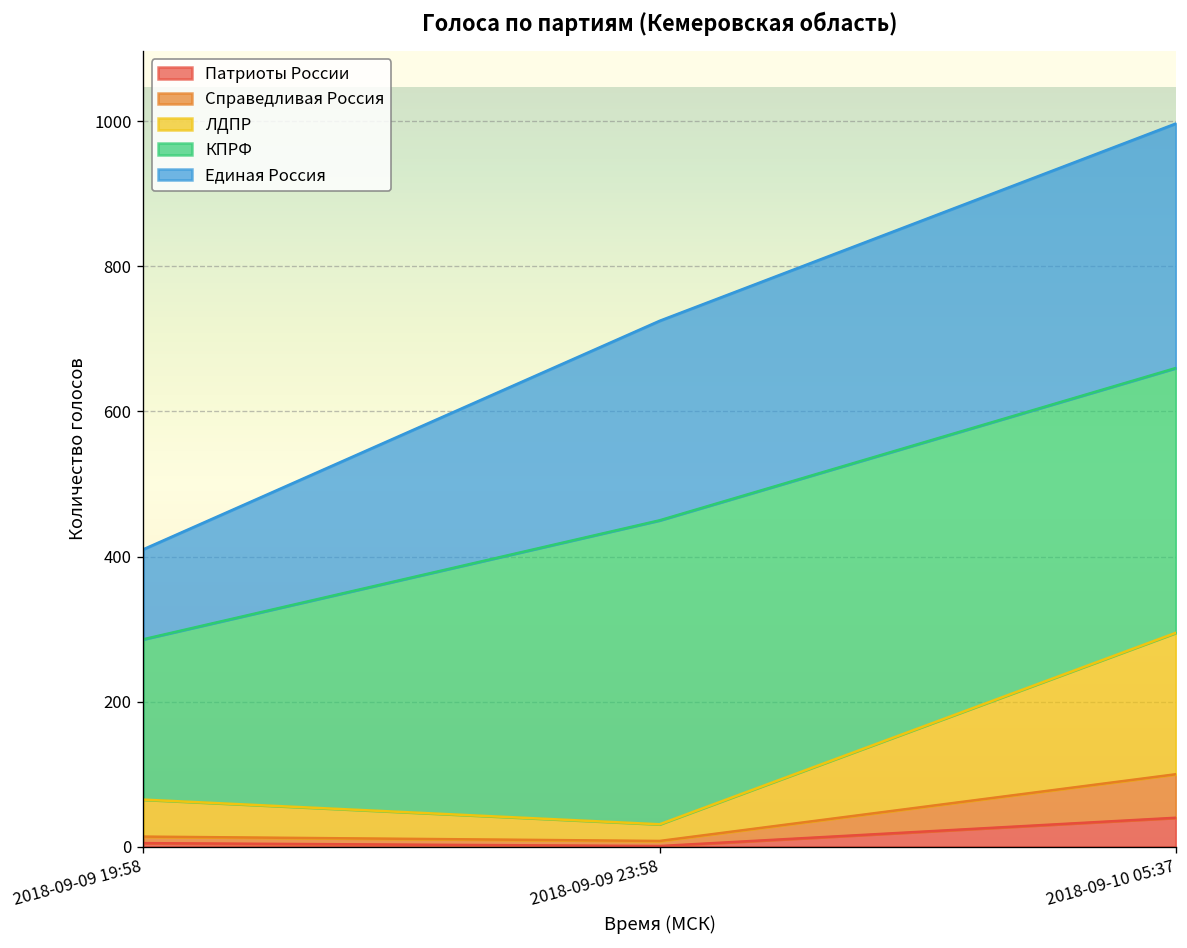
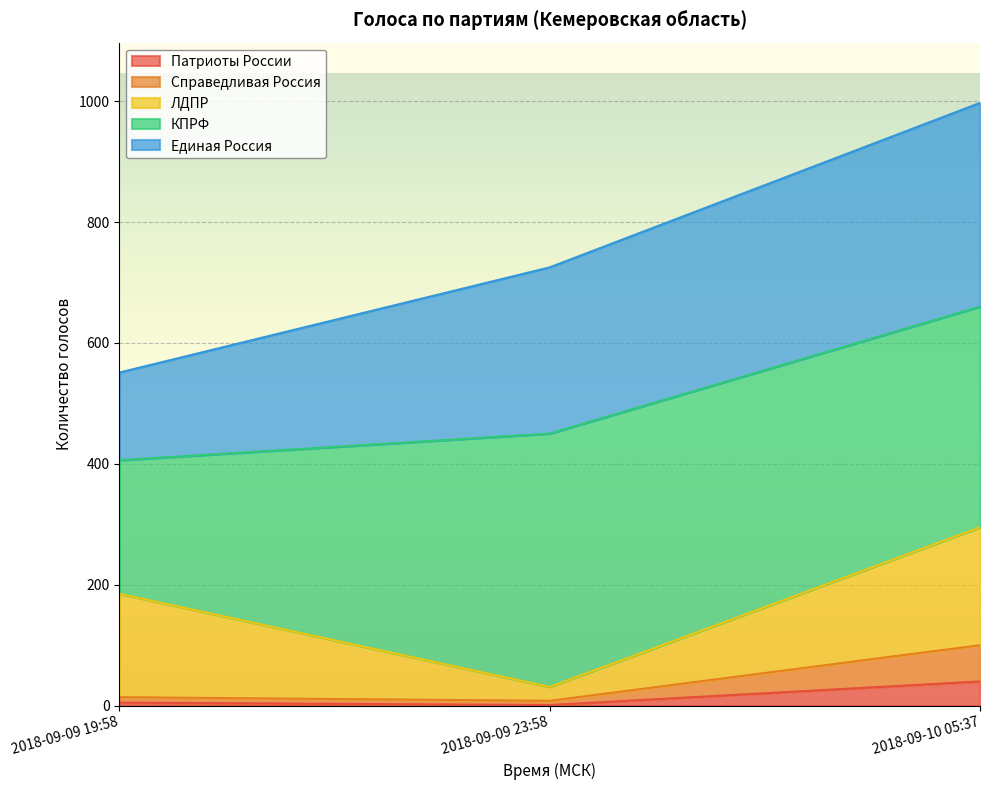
ЛДПР, 2018-09-09 19:58: 50 -> 170
Единая Россия, 2018-09-09 19:58: 120 -> 150
